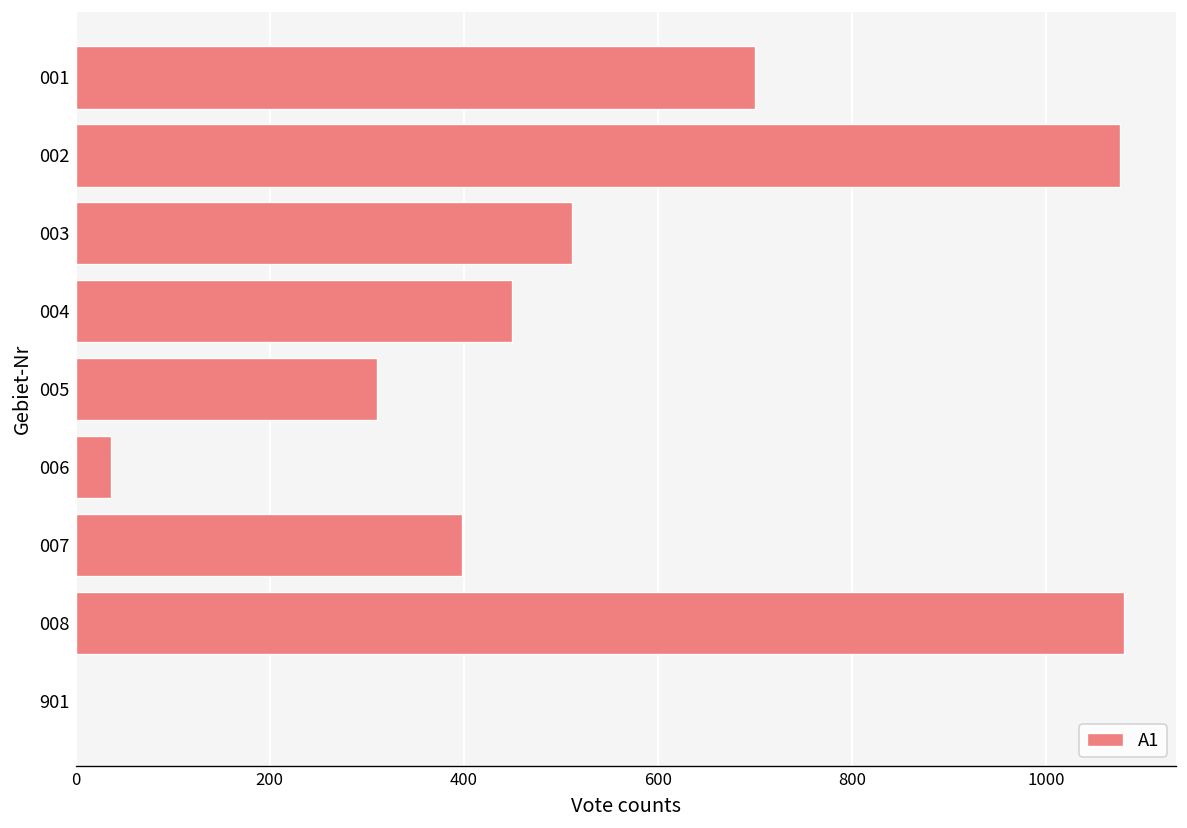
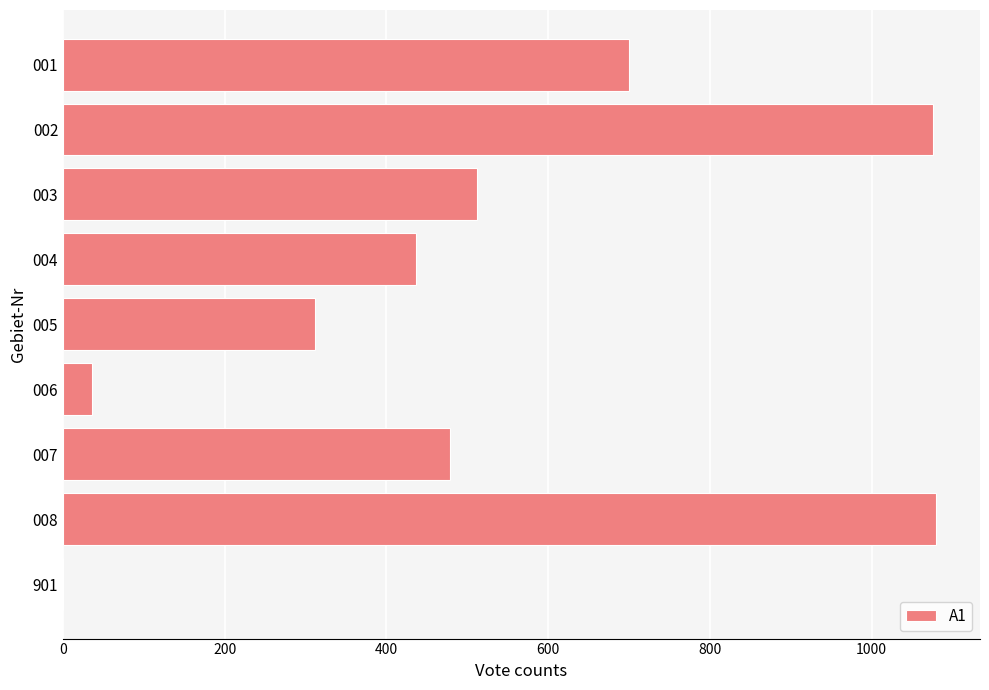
004: 450 -> 440
007: 400 -> 480
